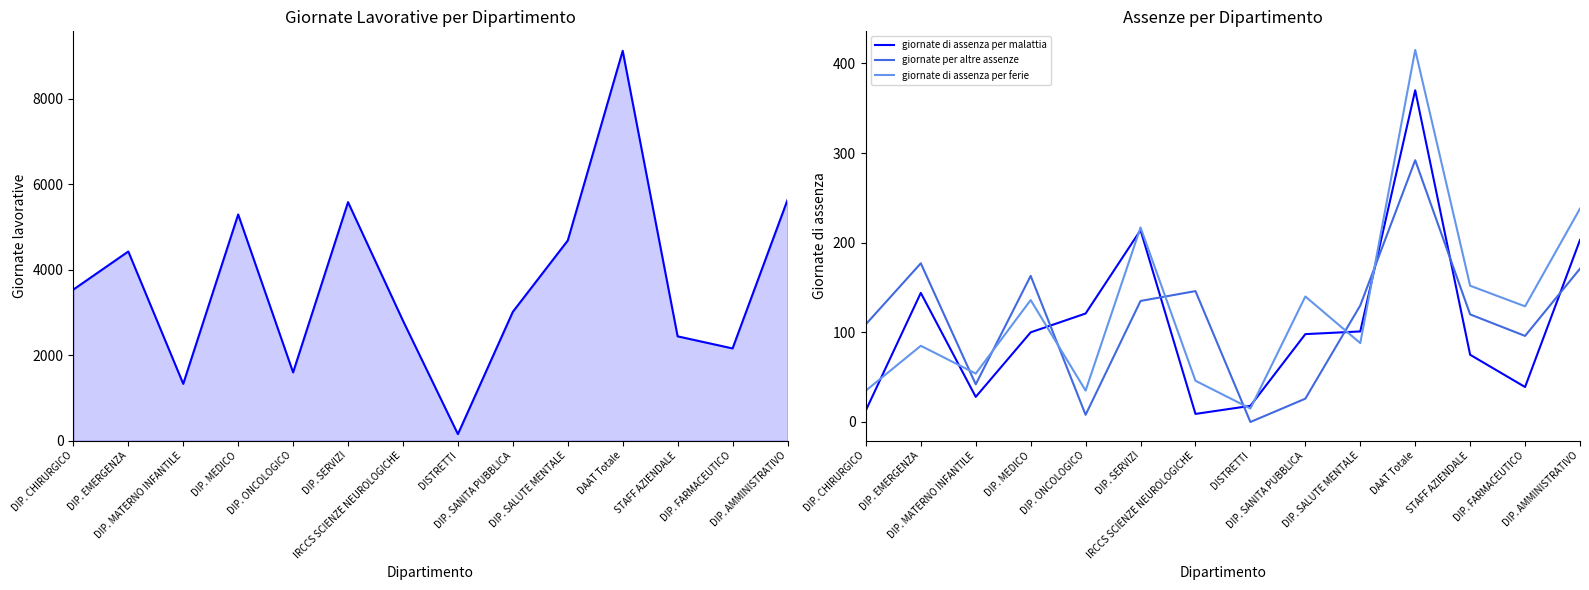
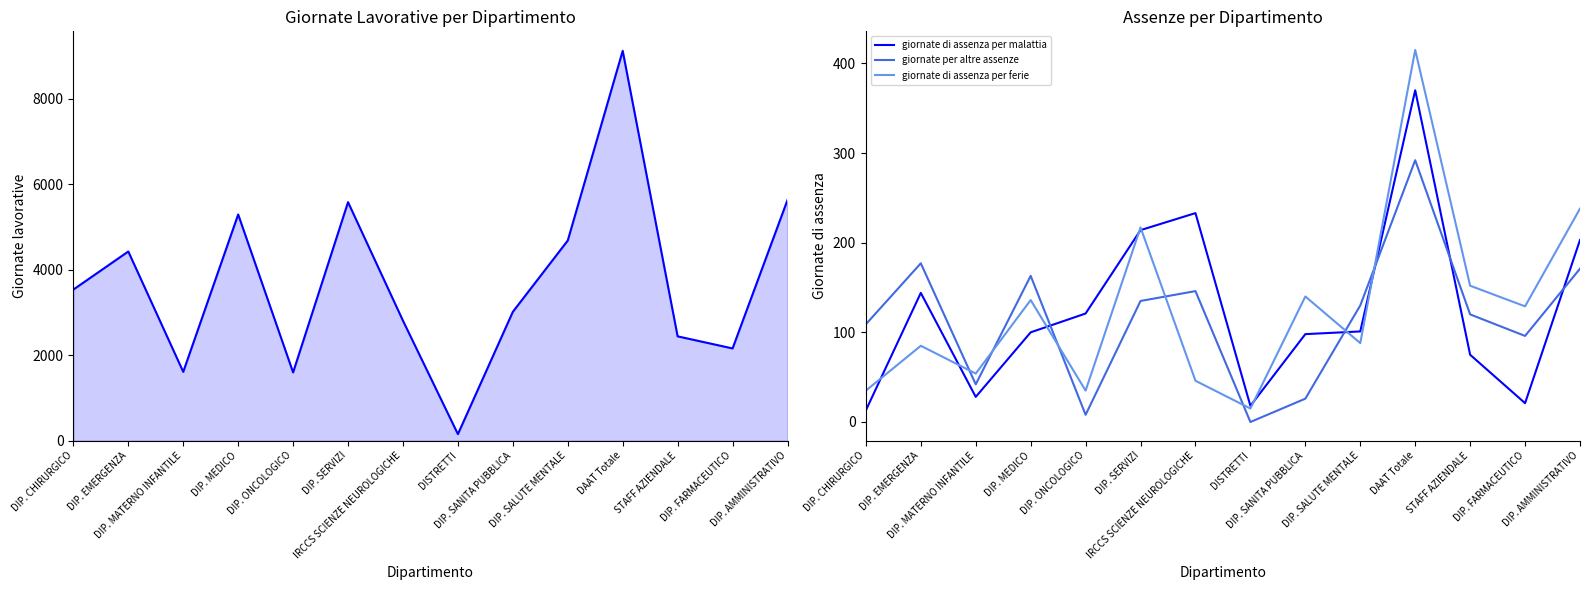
Giornate Lavorative per Dipartimento, DIP. MATERNO INFANTILE: 1300 -> 1600
Assenze per Dipartimento, giornate di assenza per malattia, IRCCS SCIENZE NEUROLOGICHE: 10 -> 230
Assenze per Dipartimento, giornate di assenza per malattia, DIP. FARMACEUTICO: 40 -> 20
